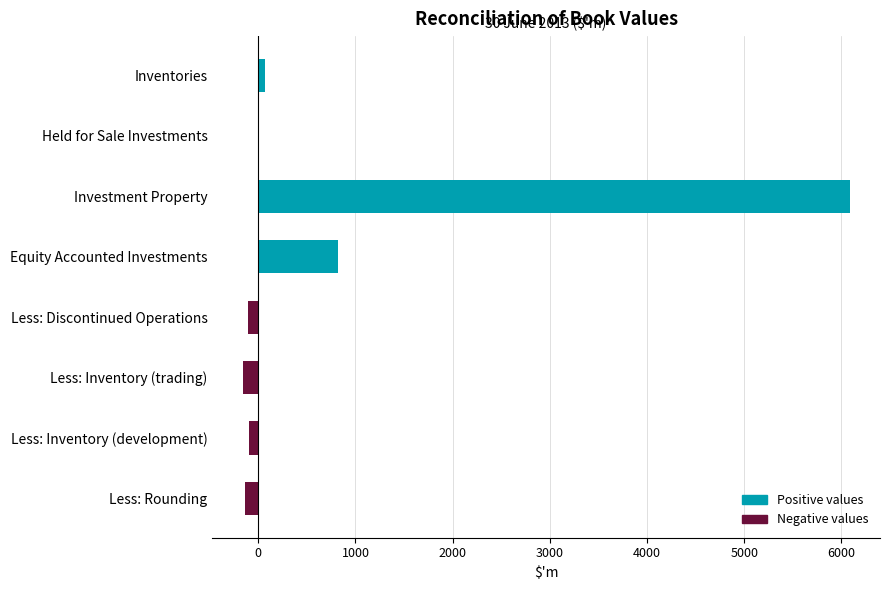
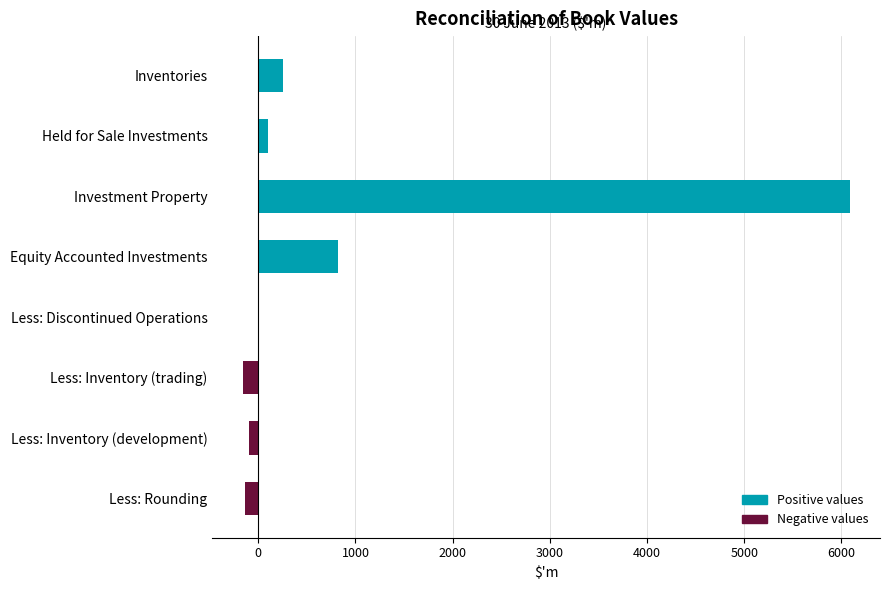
Inventories: 100 -> 300
Held for Sale Investments: 0 -> 100
Less: Discontinued Operations: -100 -> 0
